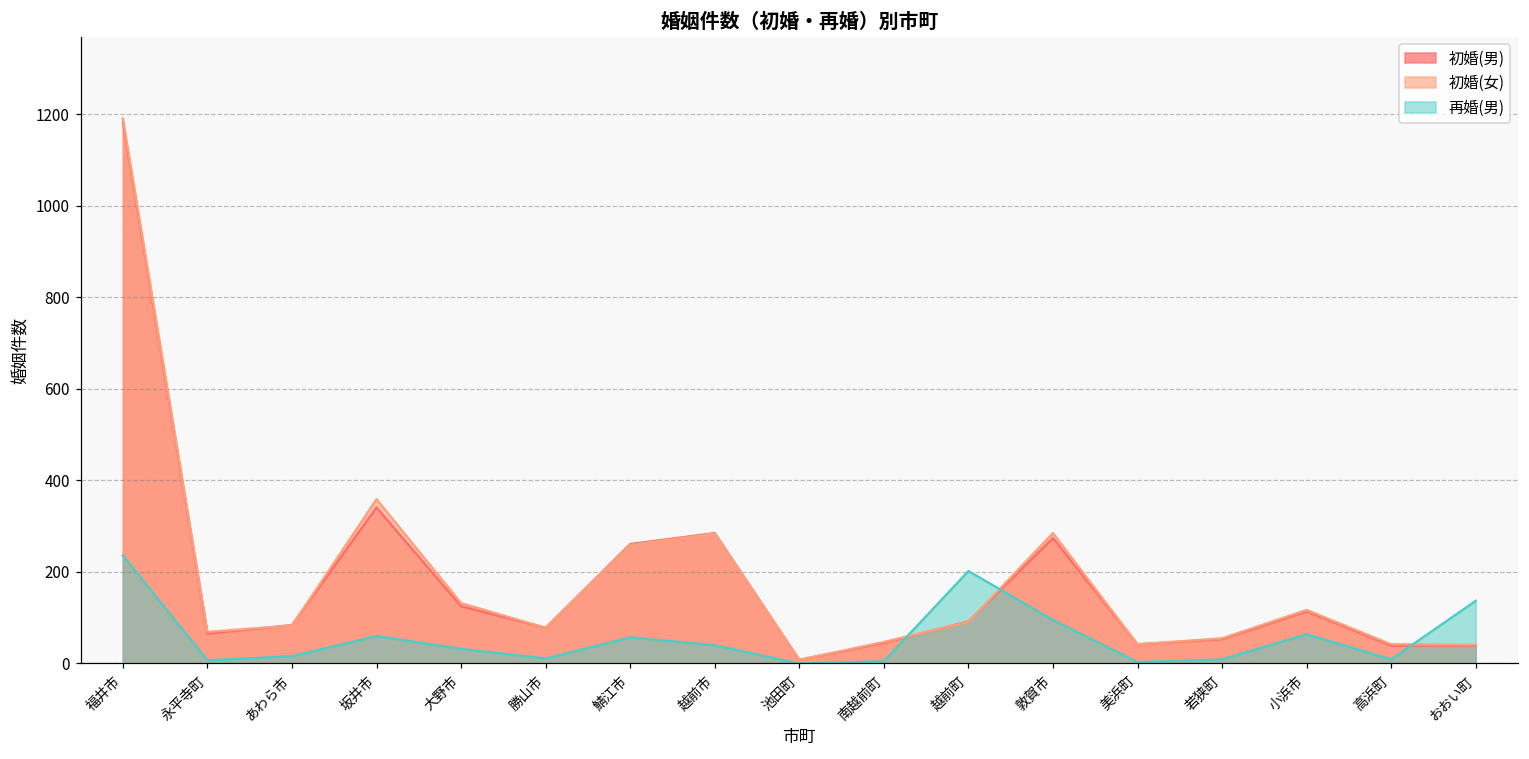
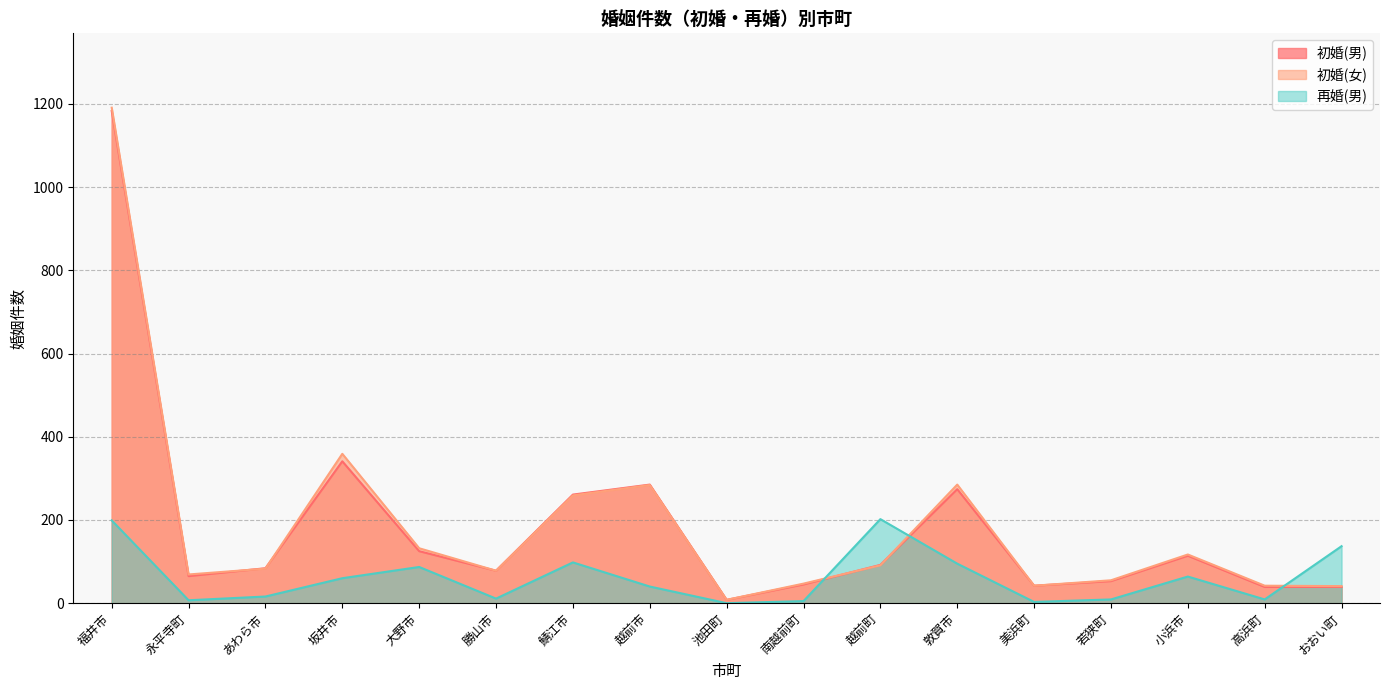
再婚(男), 福井市: 240 -> 200
再婚(男), 大野市: 30 -> 90
再婚(男), 鯖江市: 60 -> 100
